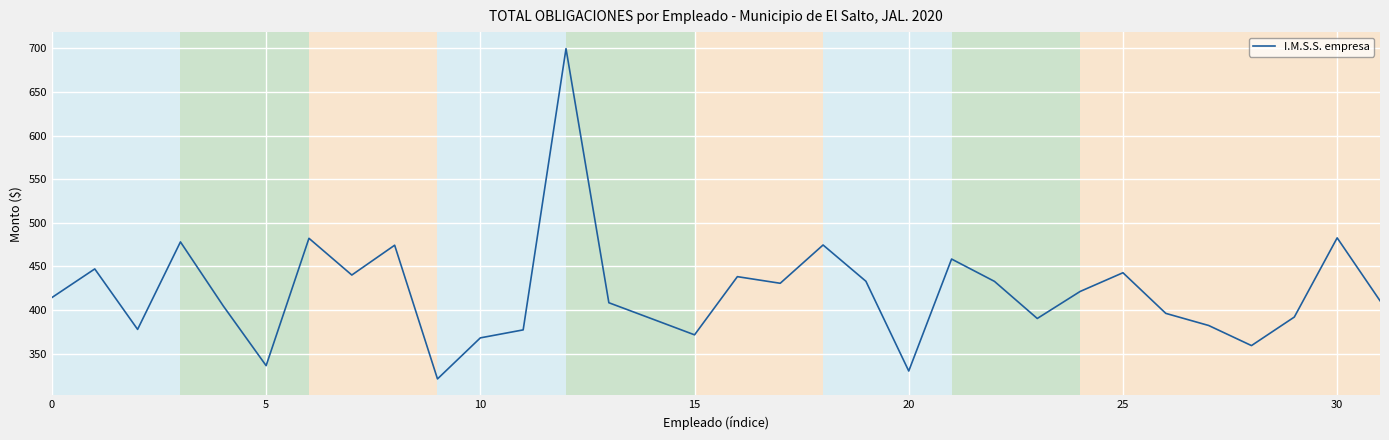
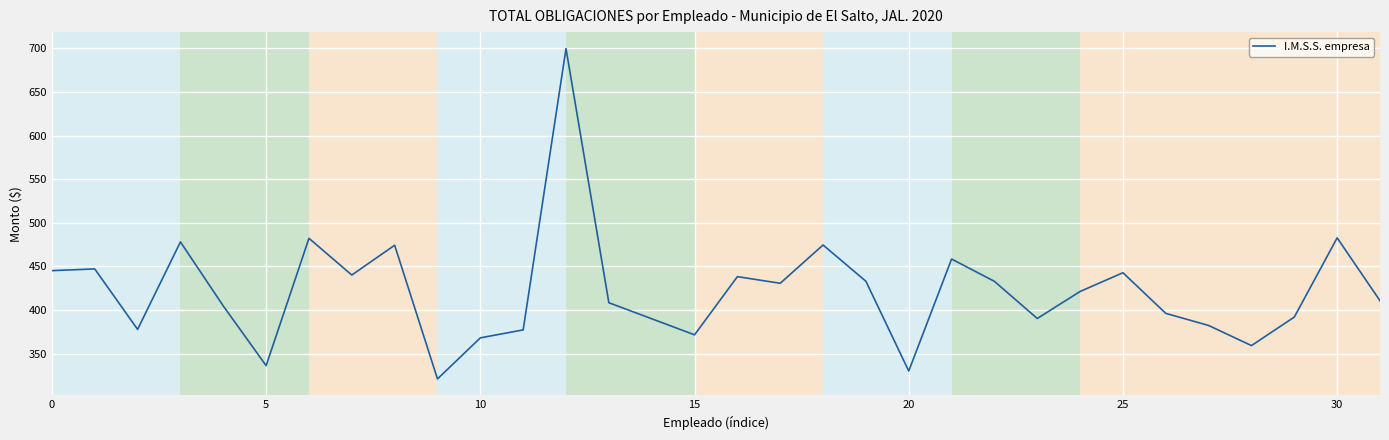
0: 410 -> 450
